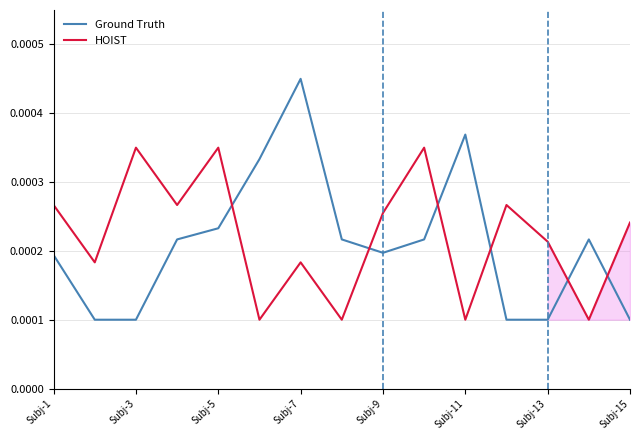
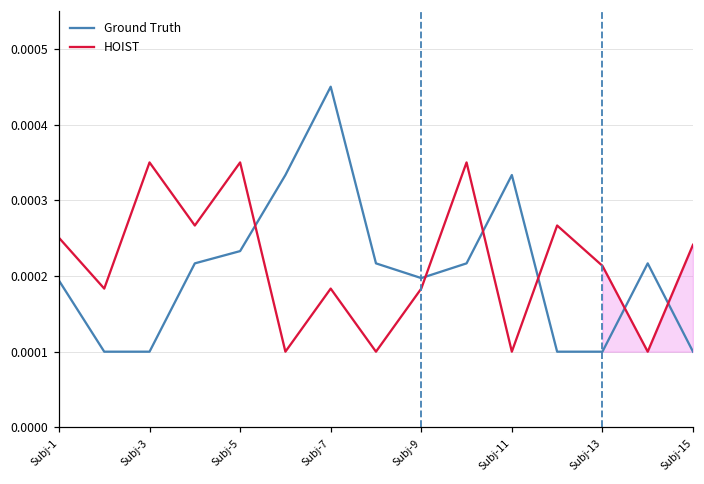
HOIST, Subj-1: 0.00027 -> 0.00025
HOIST, Subj-9: 0.00026 -> 0.00018
Ground Truth, Subj-11: 0.00037 -> 0.00033
